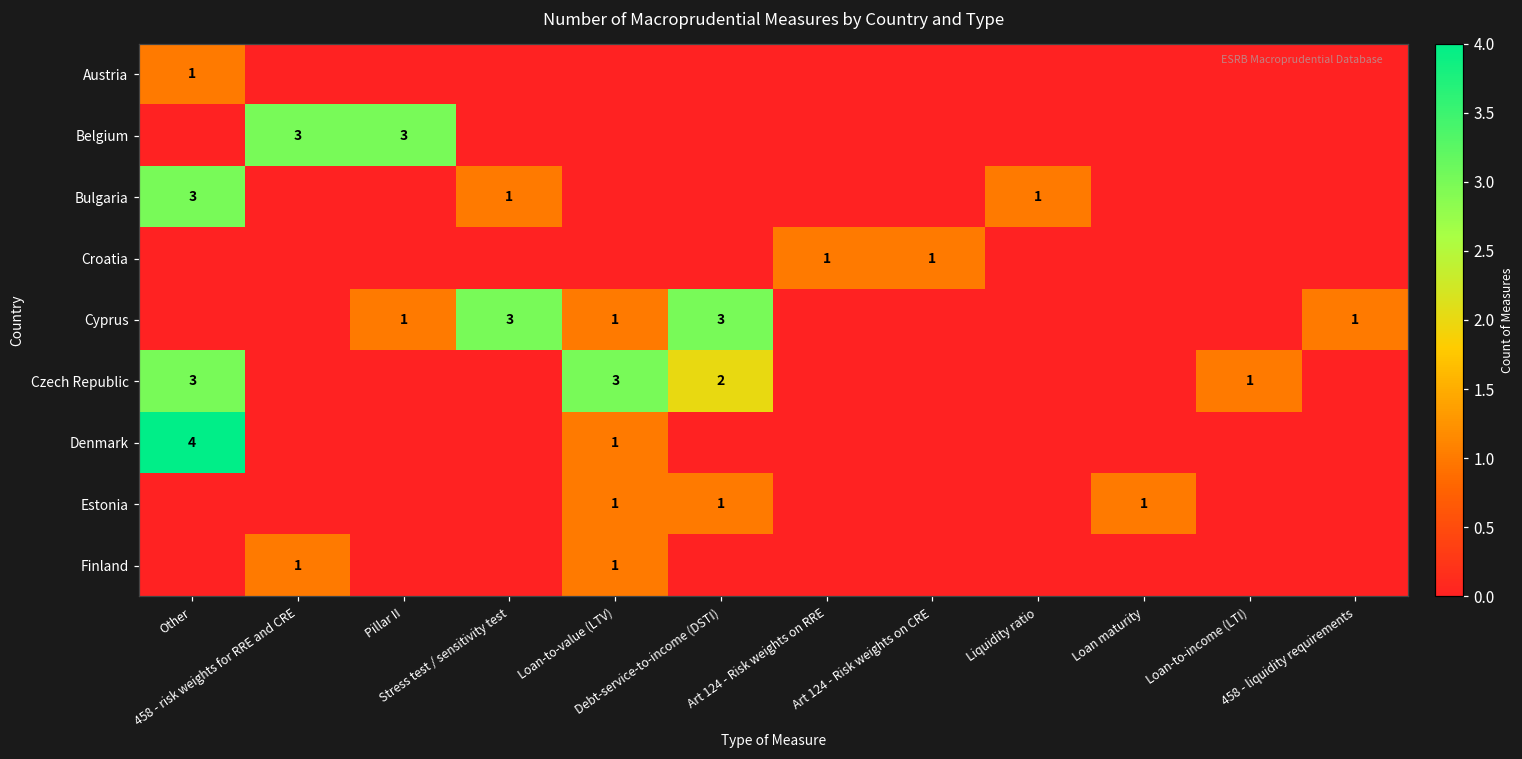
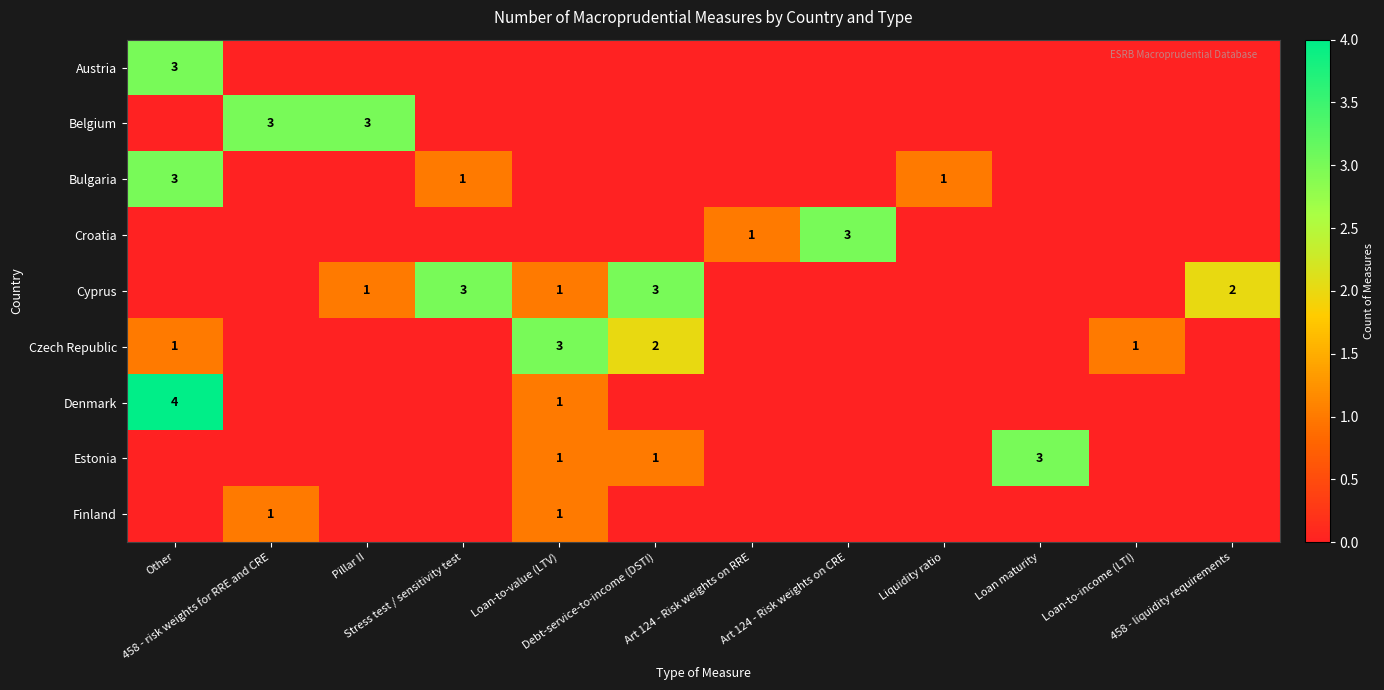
Austria, Other: 1 -> 3
Croatia, Art 124 - Risk weights on CRE: 1 -> 3
Cyprus, 458 - liquidity requirements: 1 -> 2
Czech Republic, Other: 3 -> 1
Estonia, Loan maturity: 1 -> 3
